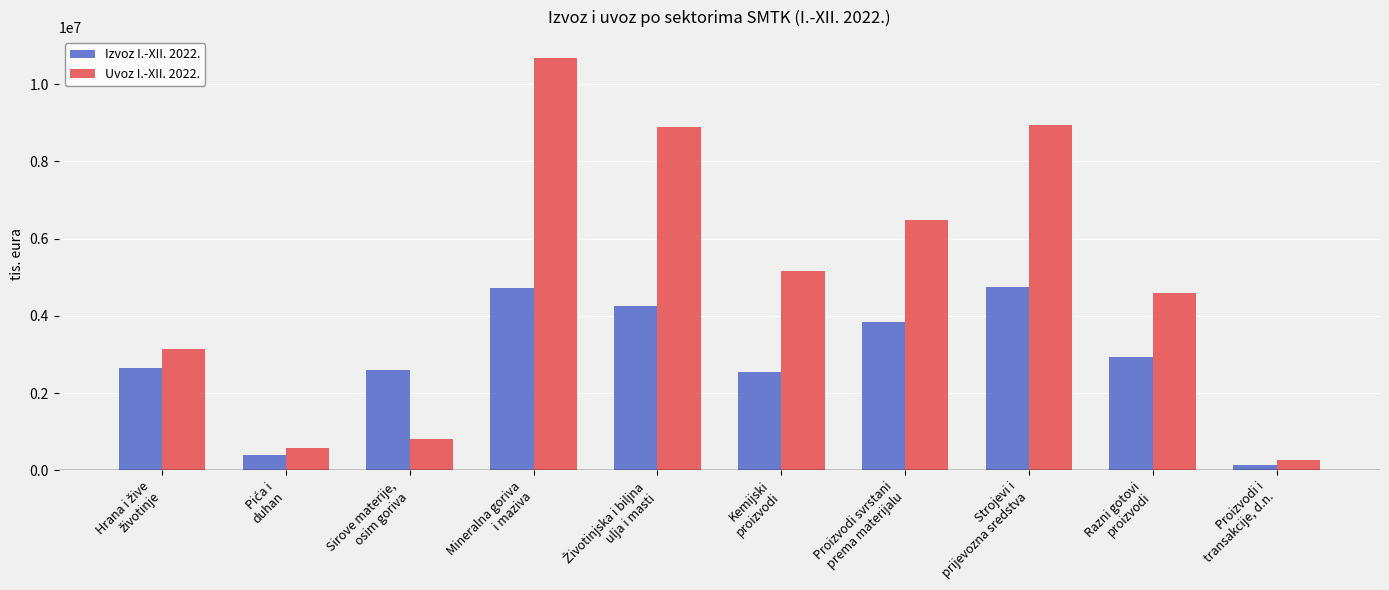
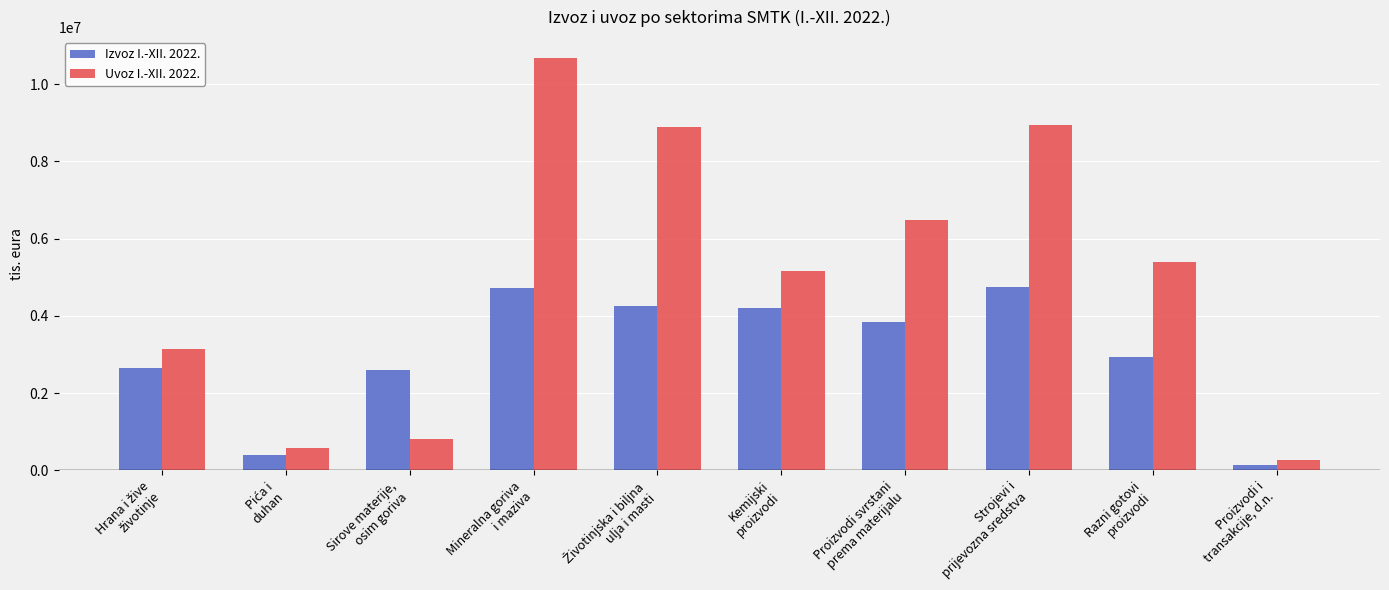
Izvoz I.-XII. 2022., Kemijski proizvodi: 2600000 -> 4200000
Uvoz I.-XII. 2022., Razni gotovi proizvodi: 4600000 -> 5400000
